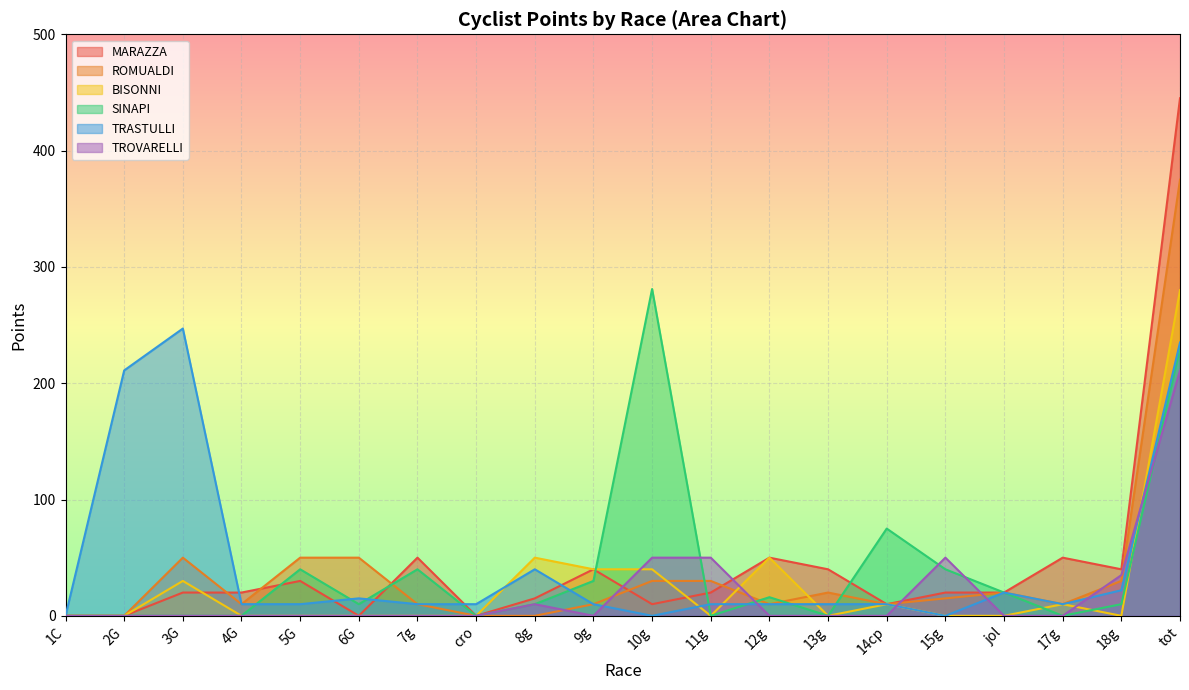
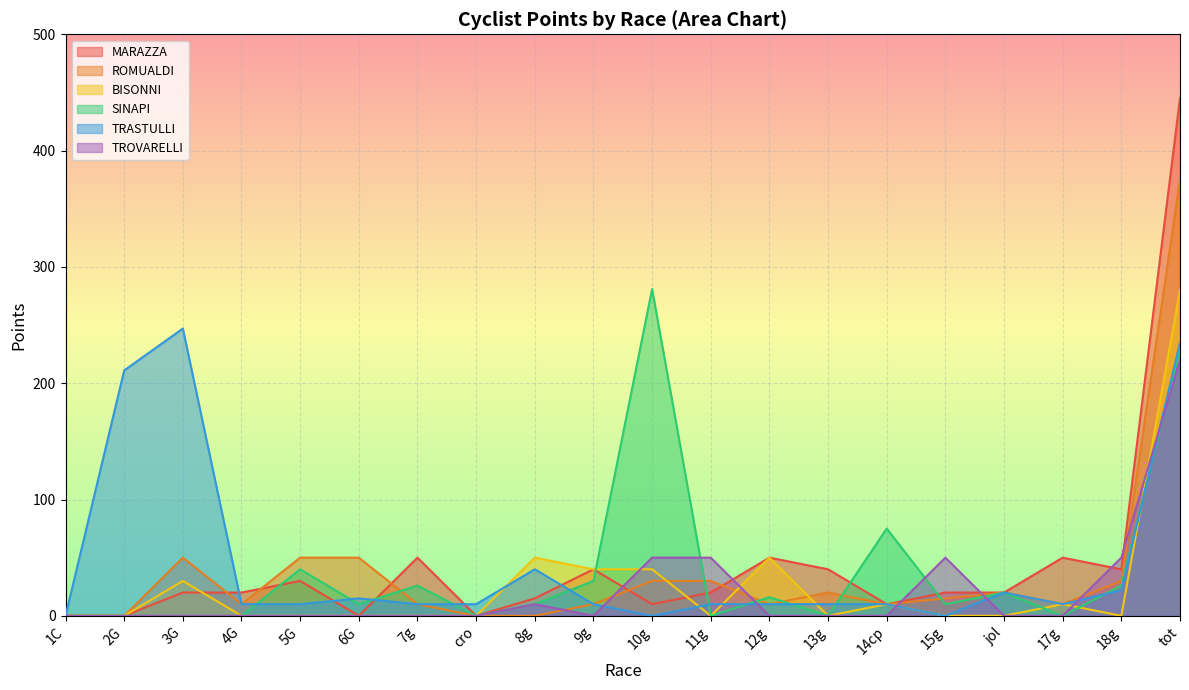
SINAPI, 7g: 40 -> 26
SINAPI, 15g: 40 -> 10
SINAPI, 18g: 10 -> 26
TROVARELLI, 18g: 35 -> 50
TROVARELLI, tot: 211 -> 220
